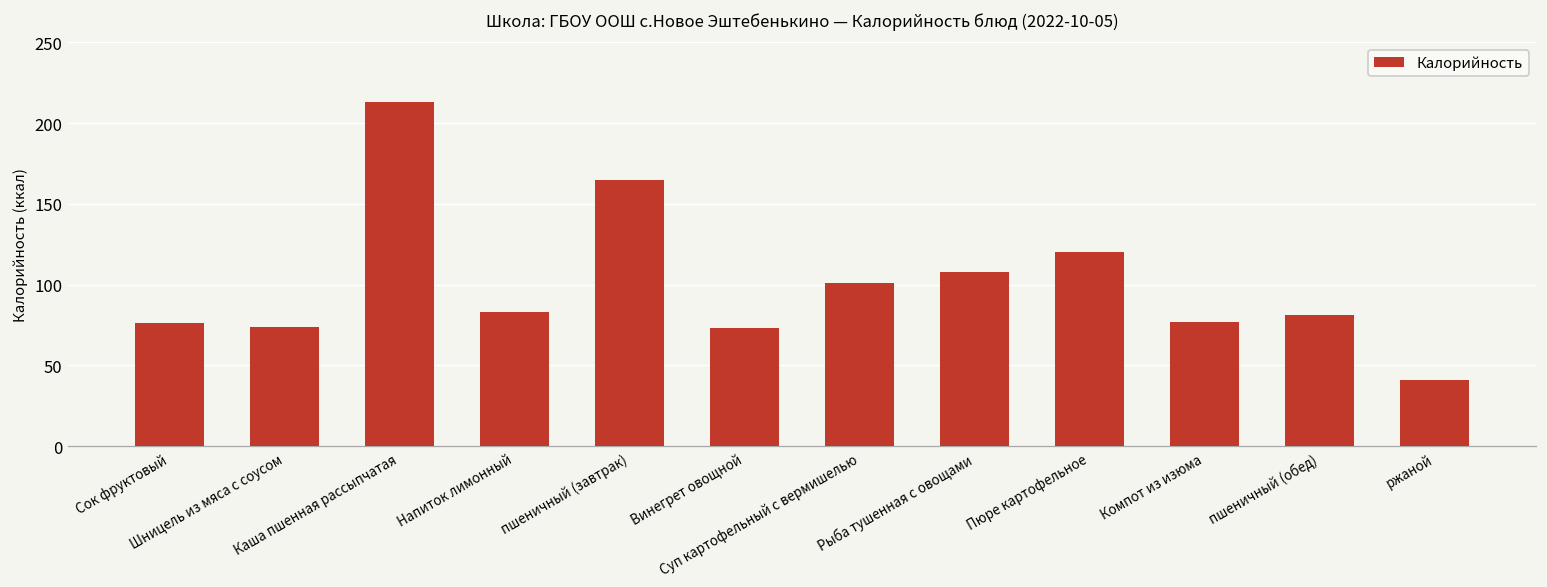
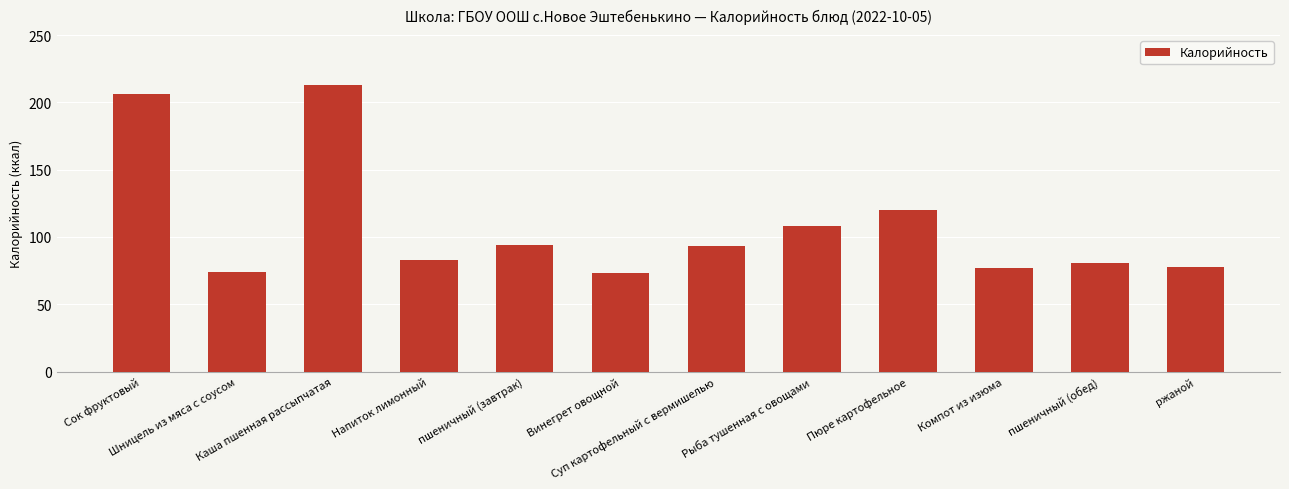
Сок фруктовый: 76 -> 206
пшеничный (завтрак): 165 -> 94
Суп картофельный с вермишелью: 101 -> 93
ржаной: 41 -> 78
